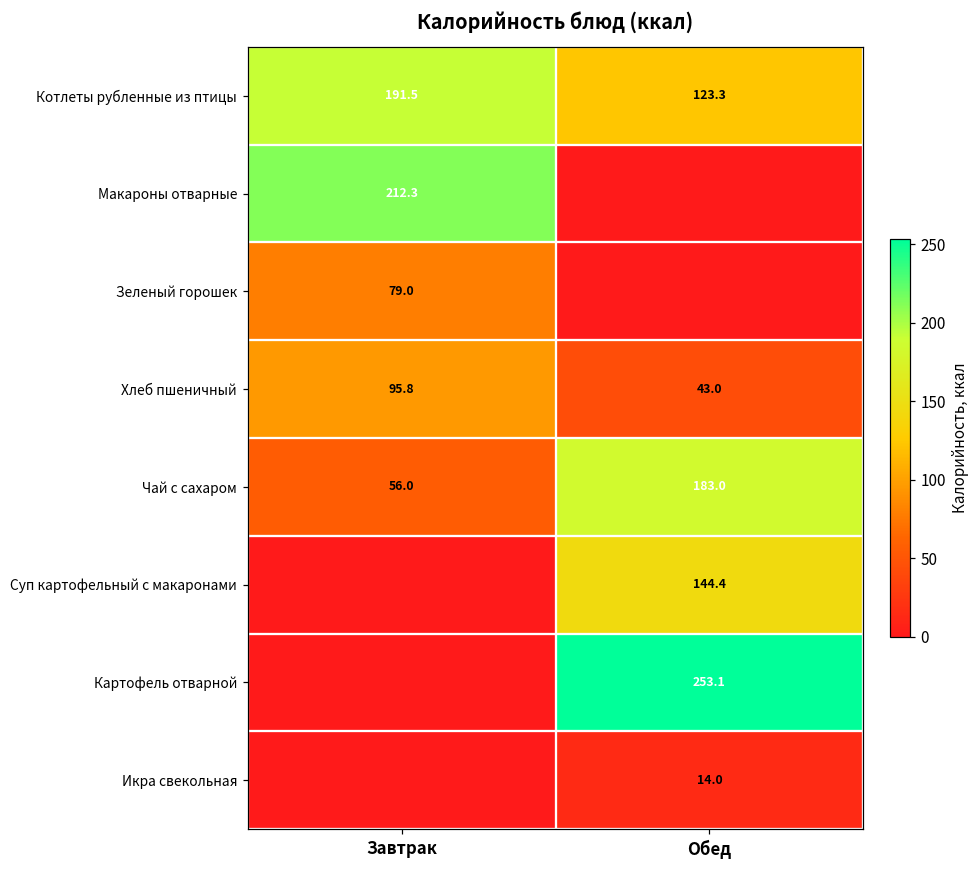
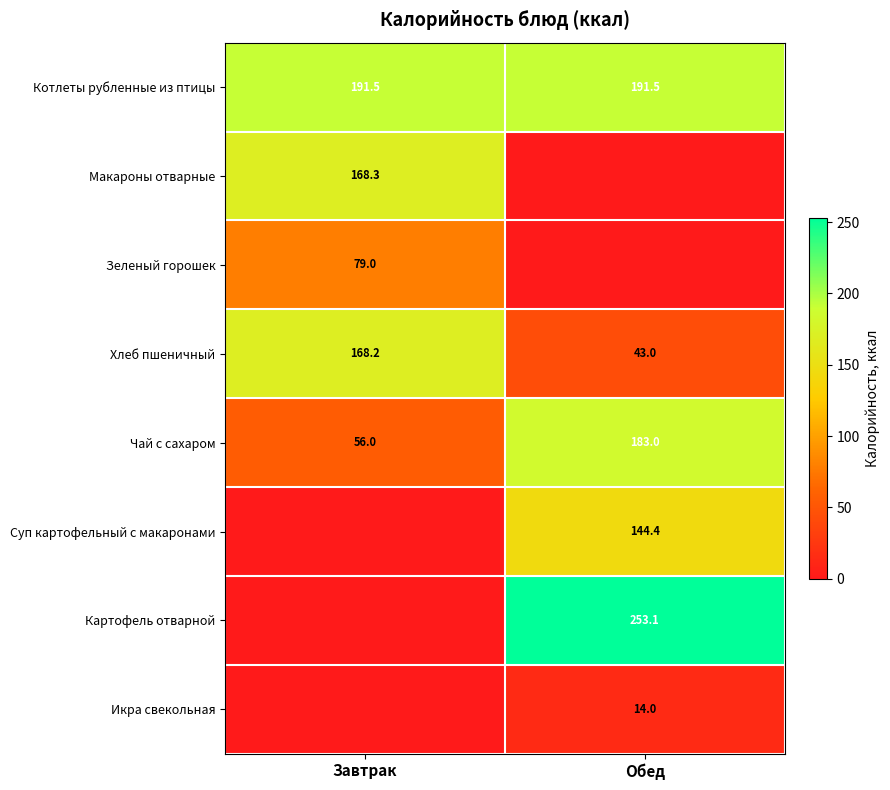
Котлеты рубленные из птицы, Обед: 123.3 -> 191.5
Макароны отварные, Завтрак: 212.3 -> 168.3
Хлеб пшеничный, Завтрак: 95.8 -> 168.2
